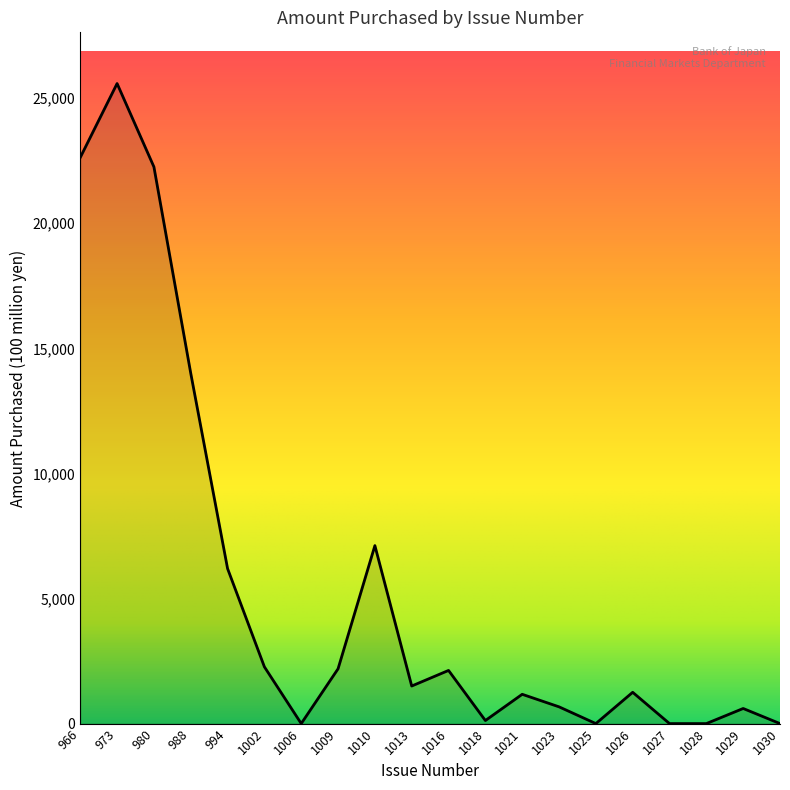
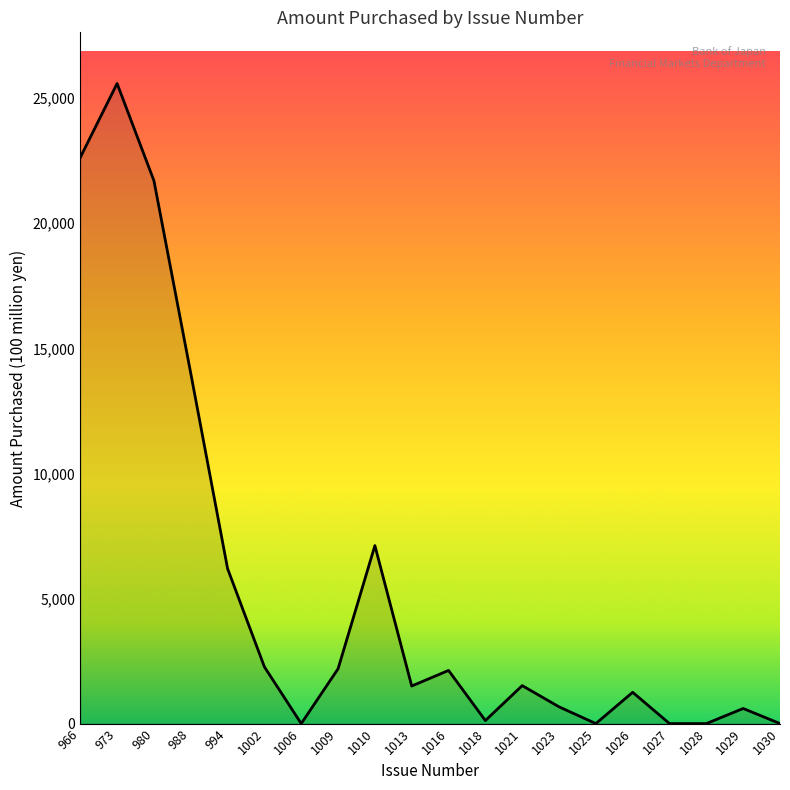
980: 22,300 -> 21,700
1021: 1,200 -> 1,500
